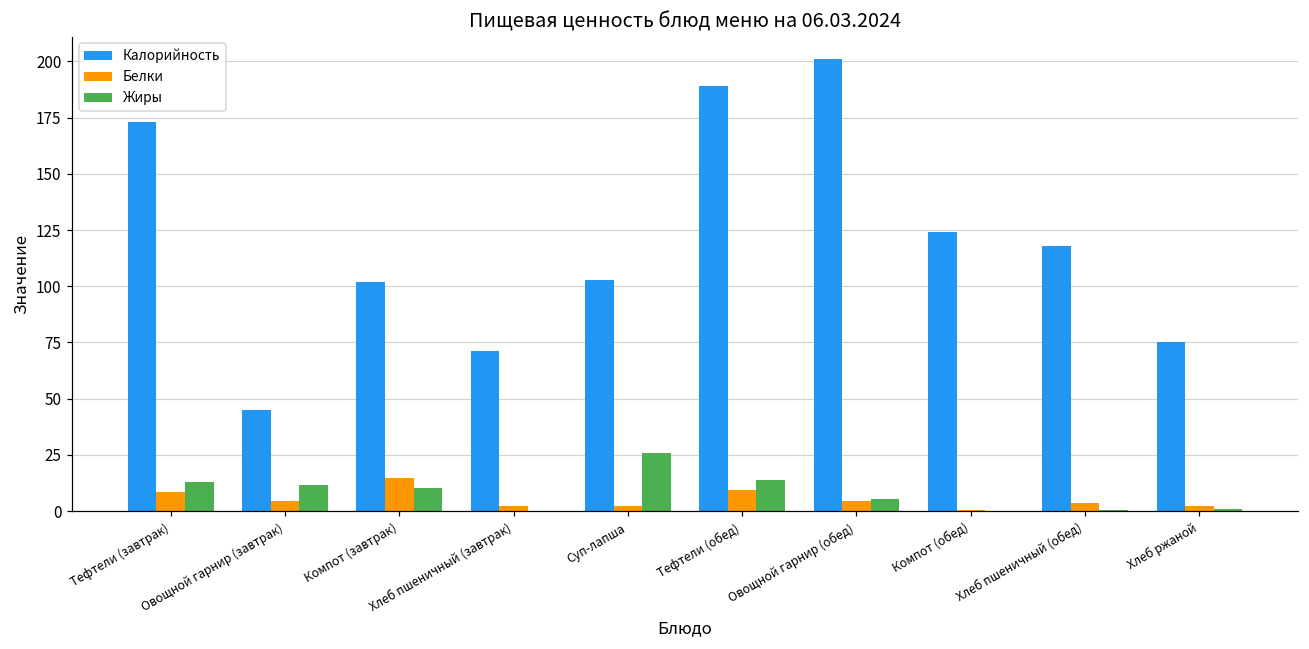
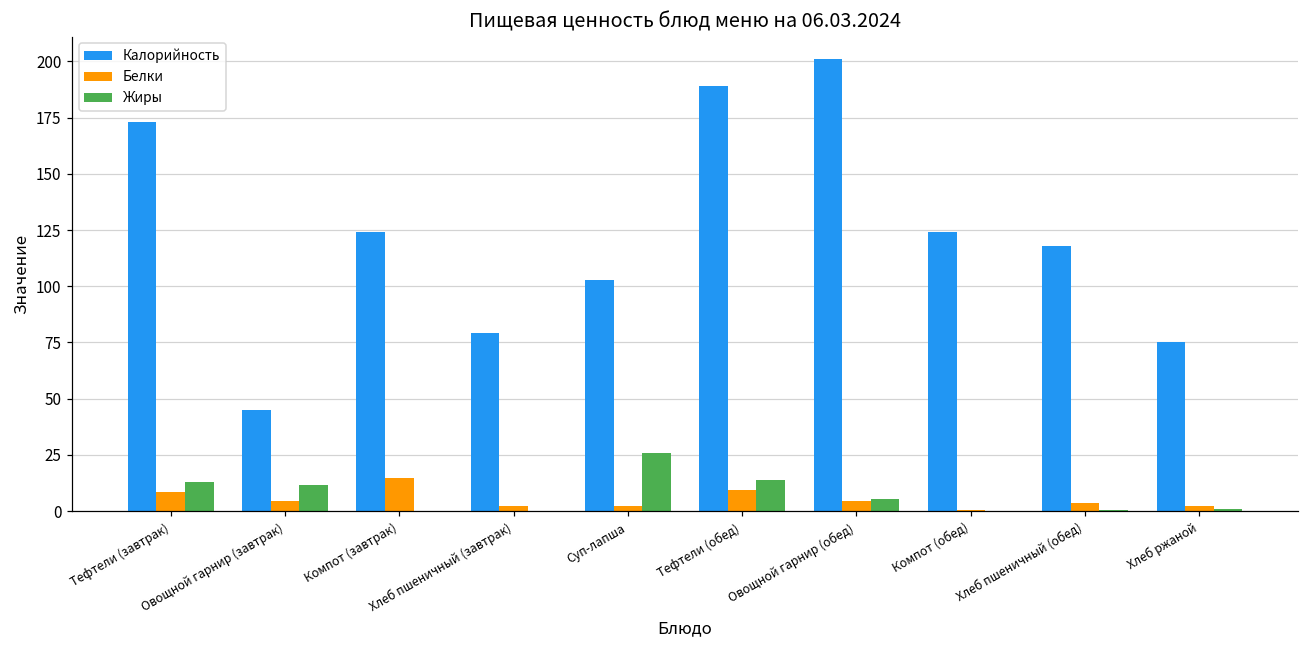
Калорийность, Компот (завтрак): 102 -> 124
Жиры, Компот (завтрак): 10 -> 0
Калорийность, Хлеб пшеничный (завтрак): 71 -> 79
